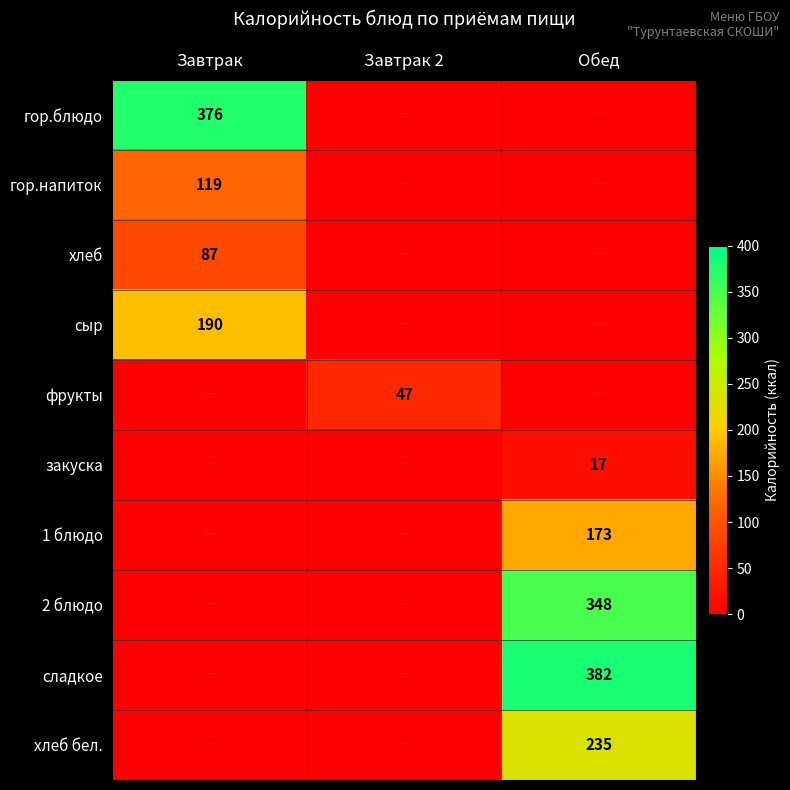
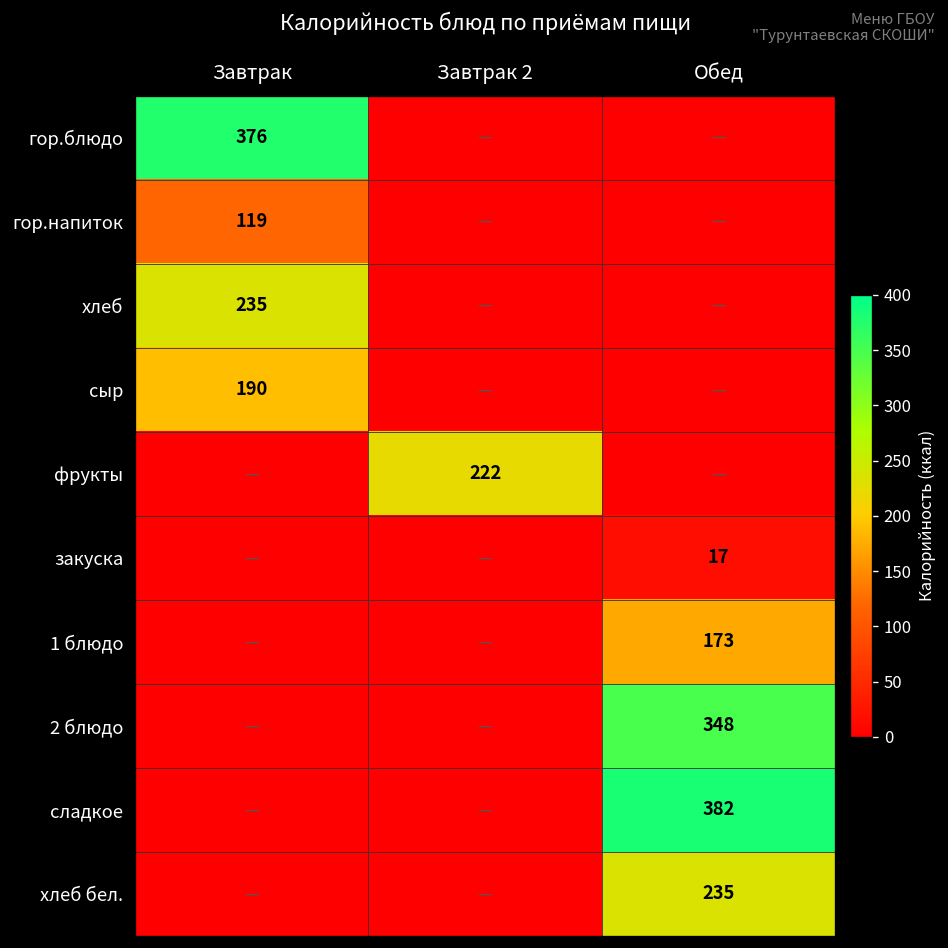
хлеб, Завтрак: 87 -> 235
фрукты, Завтрак 2: 47 -> 222
